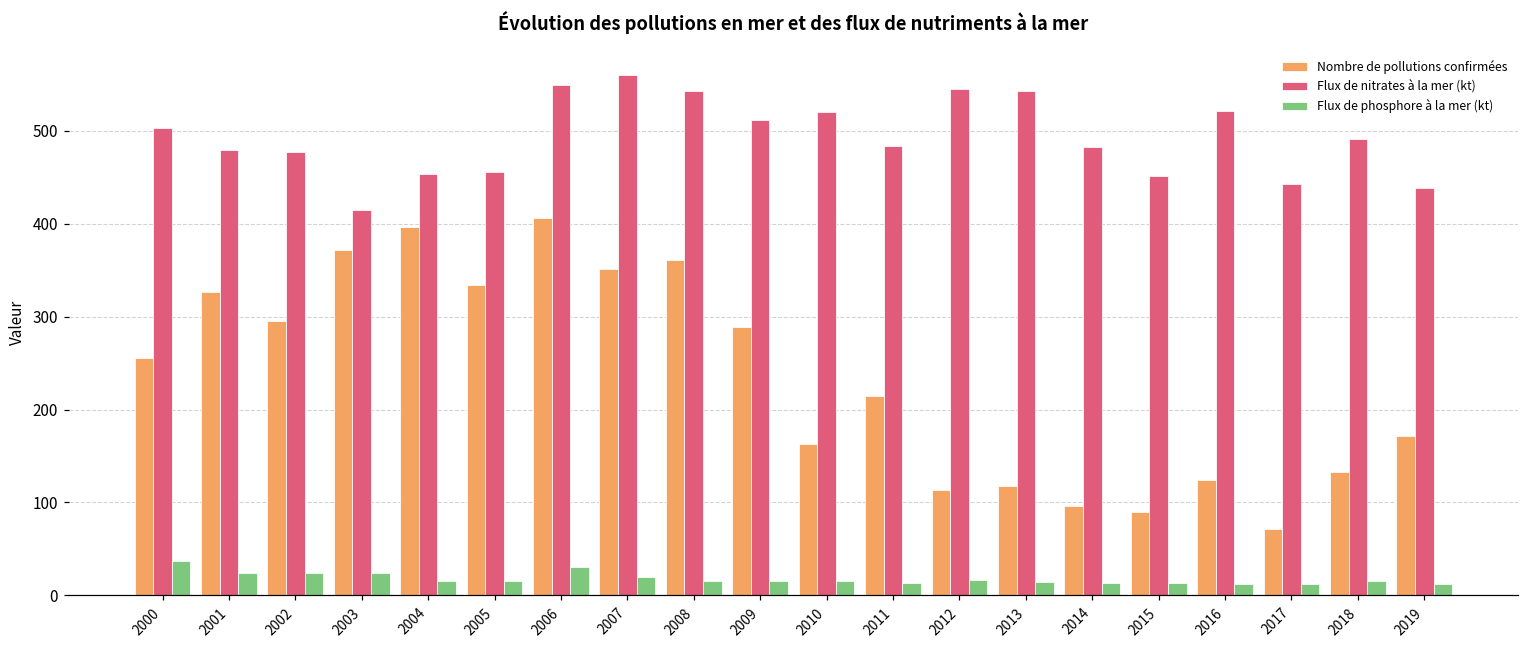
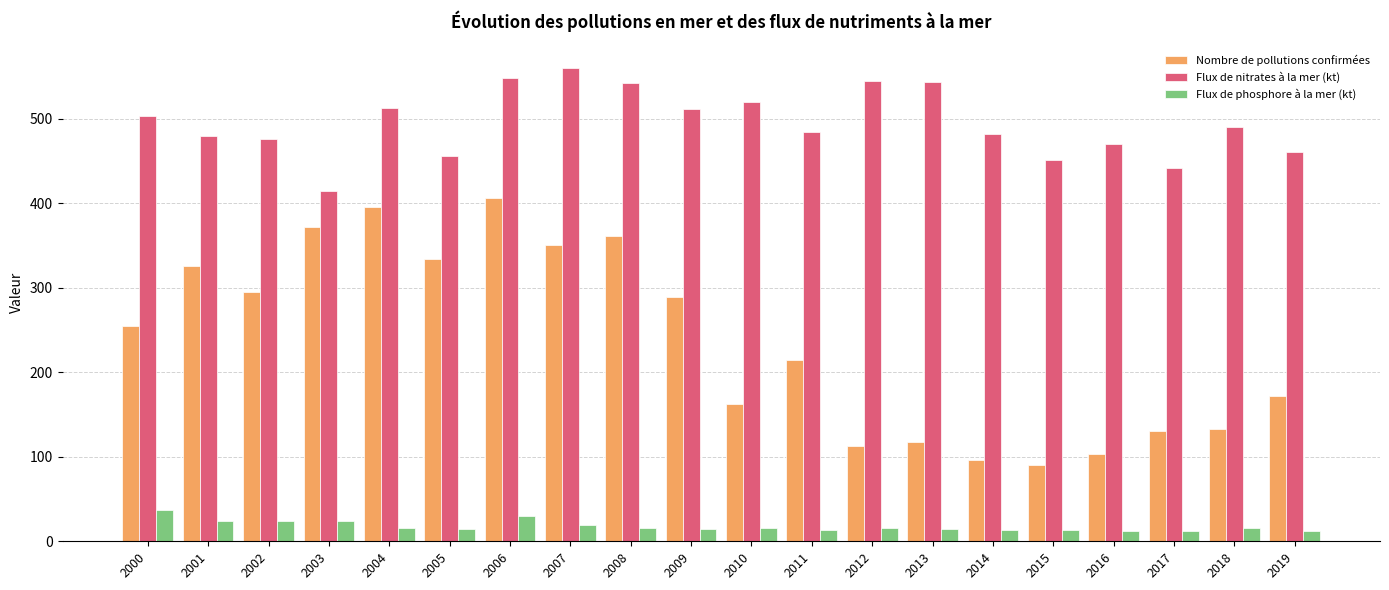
Flux de nitrates à la mer (kt), 2004: 450 -> 510
Nombre de pollutions confirmées, 2016: 120 -> 100
Flux de nitrates à la mer (kt), 2016: 520 -> 470
Nombre de pollutions confirmées, 2017: 70 -> 130
Flux de nitrates à la mer (kt), 2019: 440 -> 460
